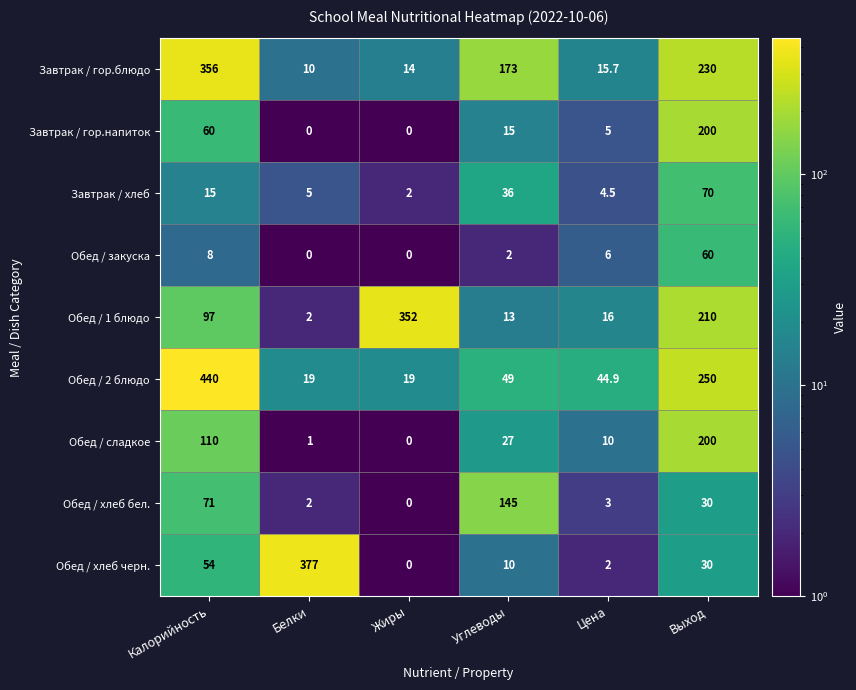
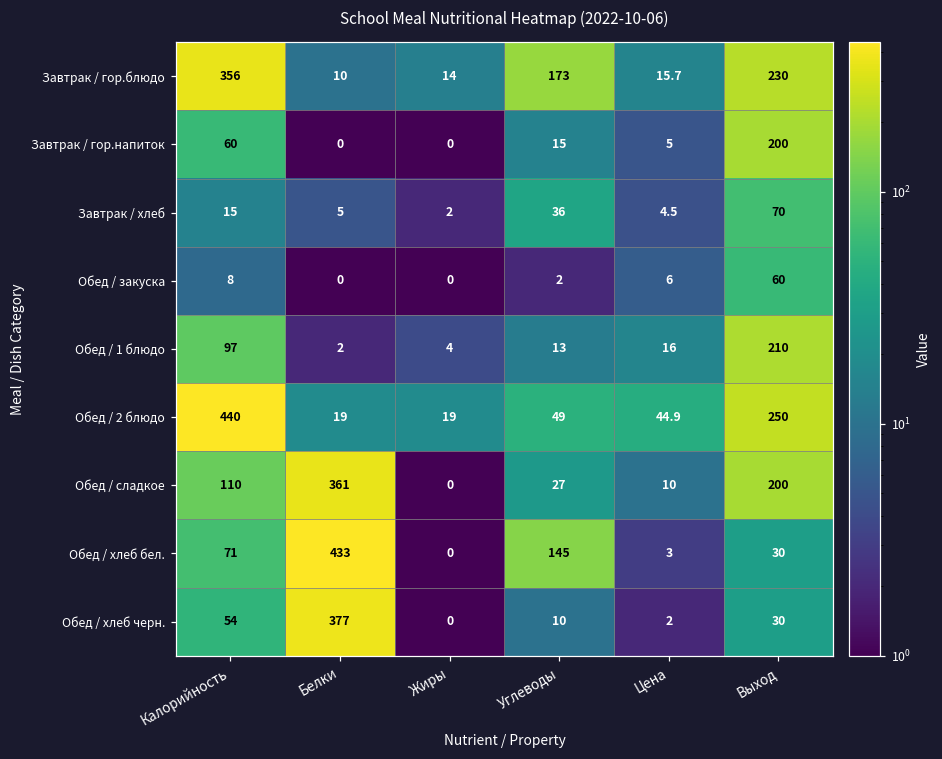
Обед / 1 блюдо, Жиры: 352 -> 4
Обед / сладкое, Белки: 1 -> 361
Обед / хлеб бел., Белки: 2 -> 433
